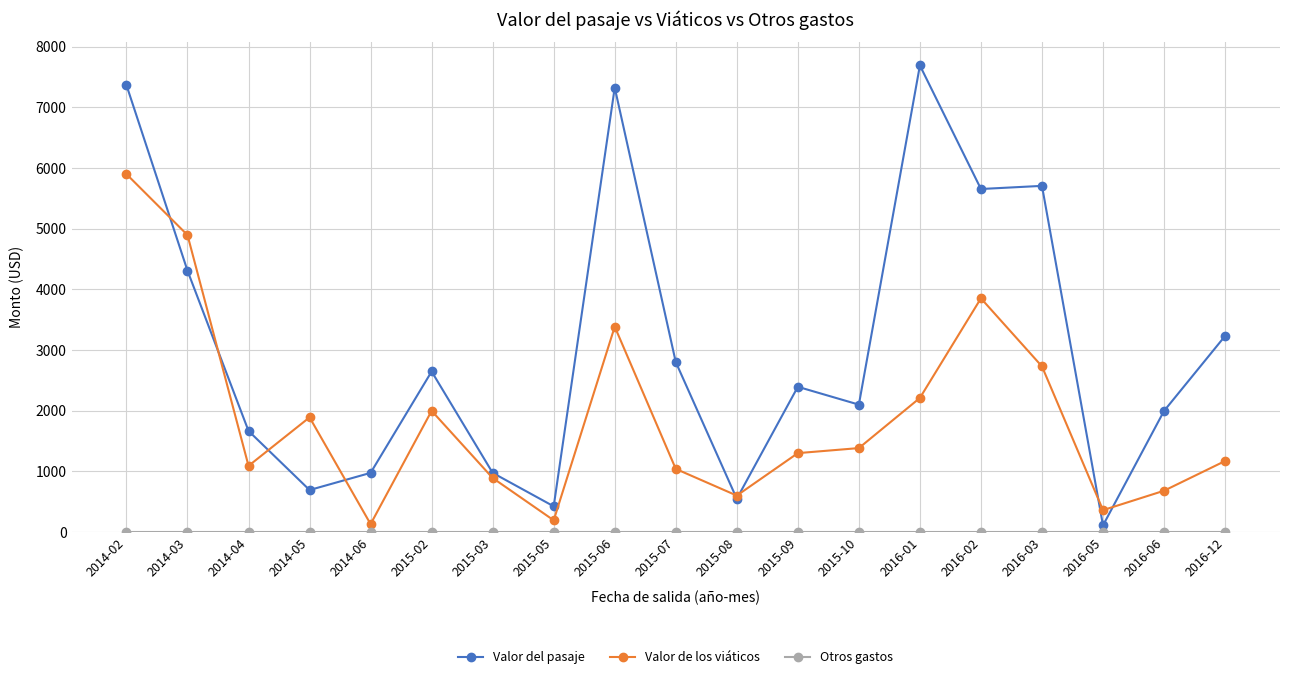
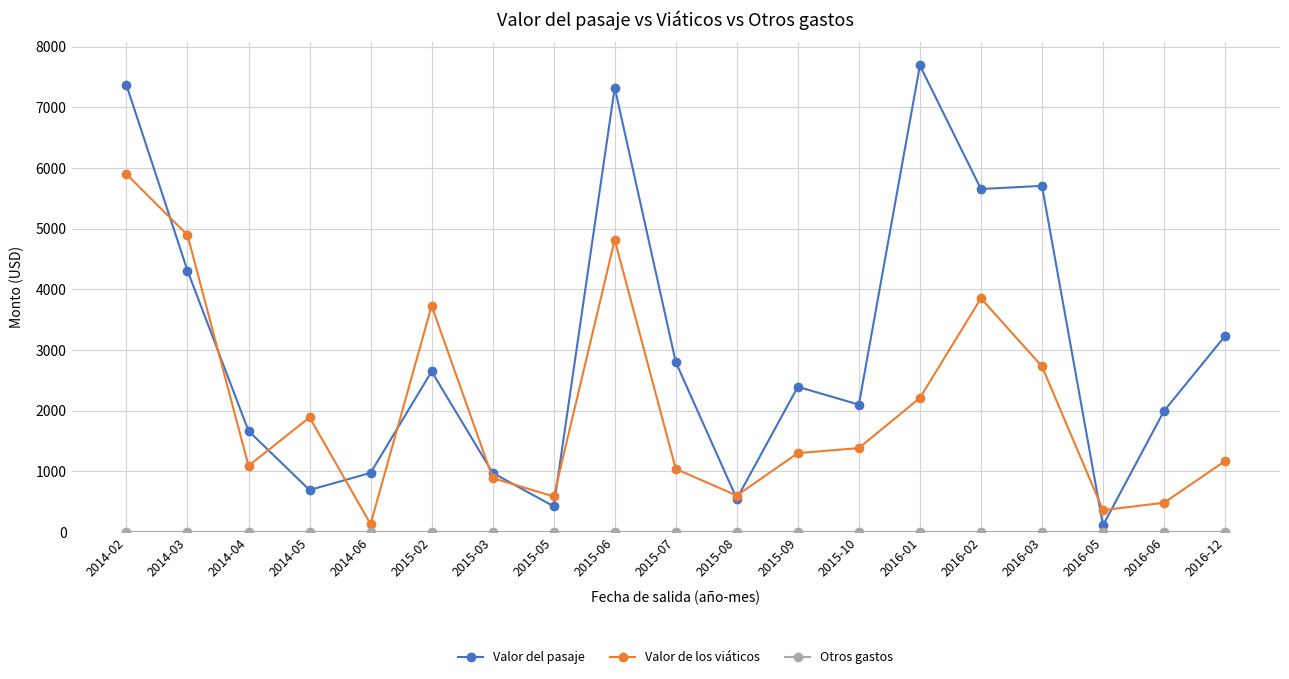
Valor de los viáticos, 2015-02: 2000 -> 3700
Valor de los viáticos, 2015-05: 200 -> 600
Valor de los viáticos, 2015-06: 3400 -> 4800
Valor de los viáticos, 2016-06: 700 -> 500
